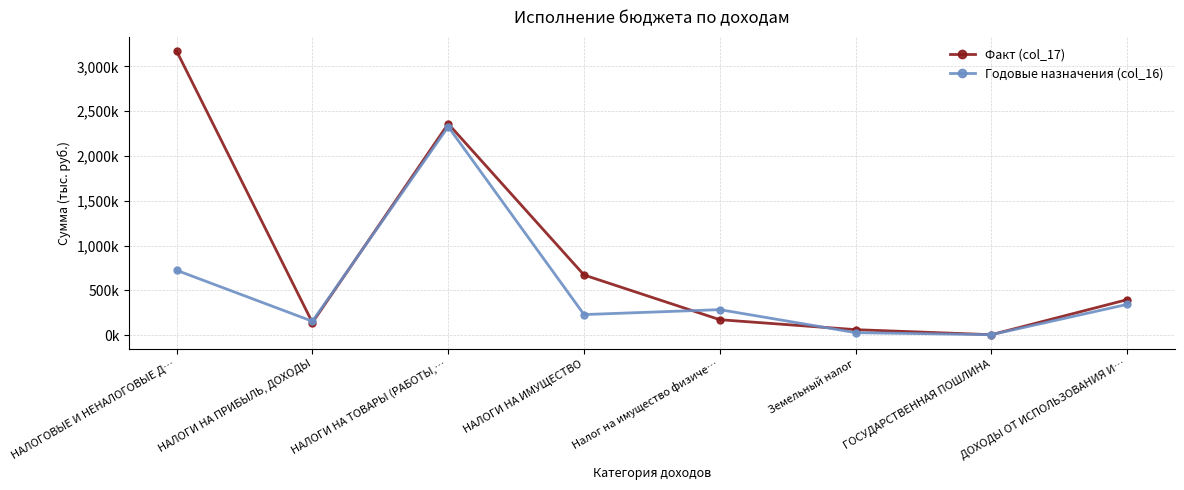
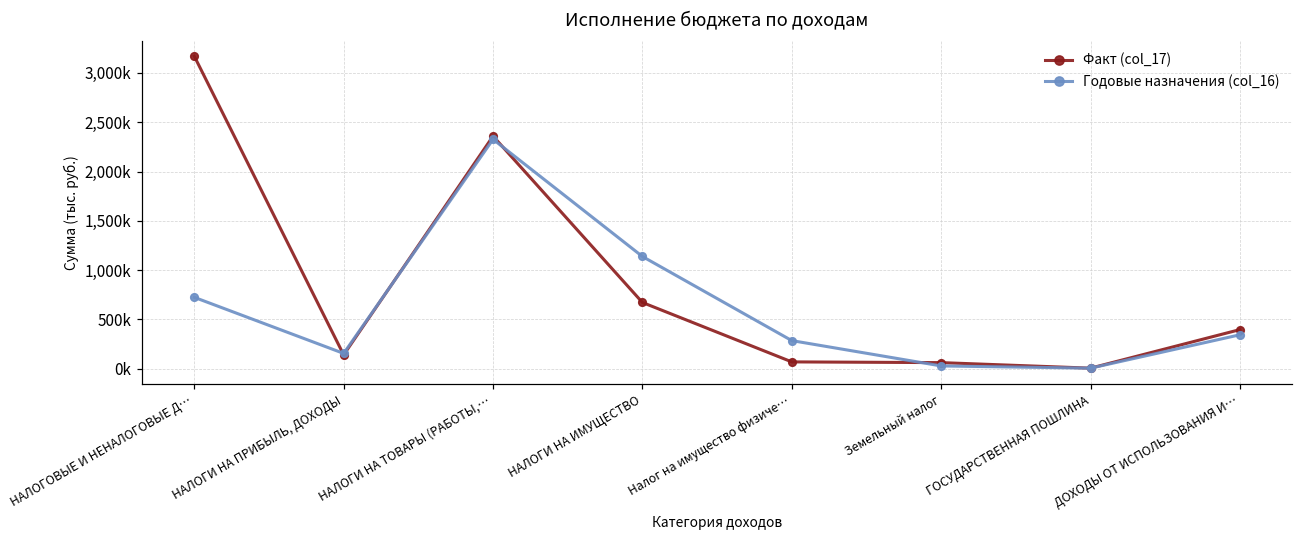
Годовые назначения (col_16), НАЛОГИ НА ИМУЩЕСТВО: 200,000 -> 1,100,000
Факт (col_17), Налог на имущество физиче…: 200,000 -> 100,000
